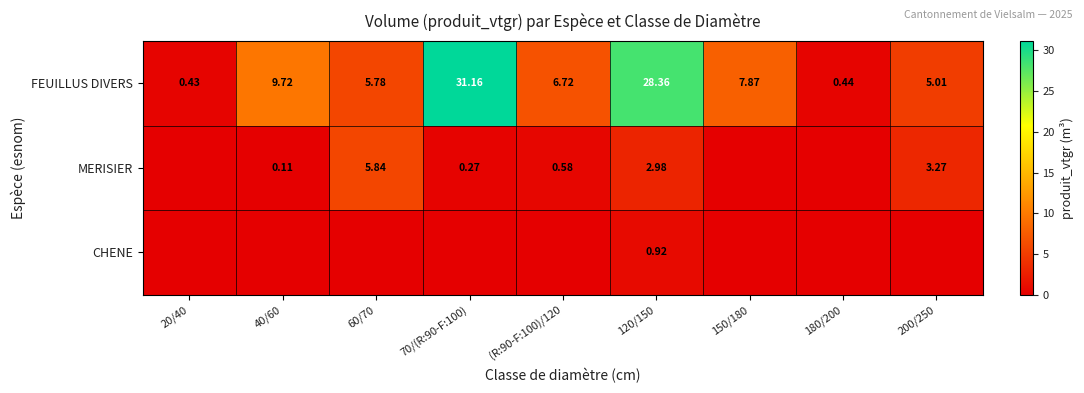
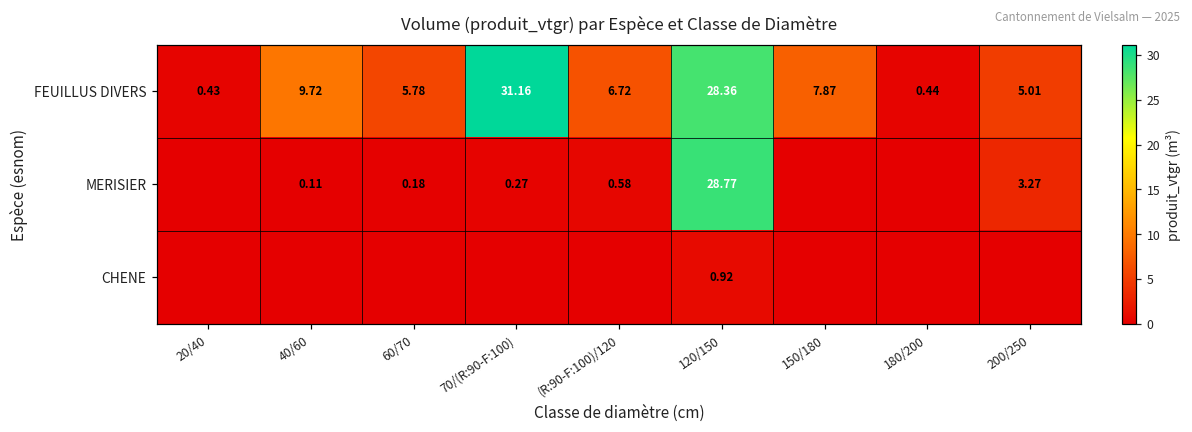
MERISIER, 60/70: 5.84 -> 0.18
MERISIER, 120/150: 2.98 -> 28.77
